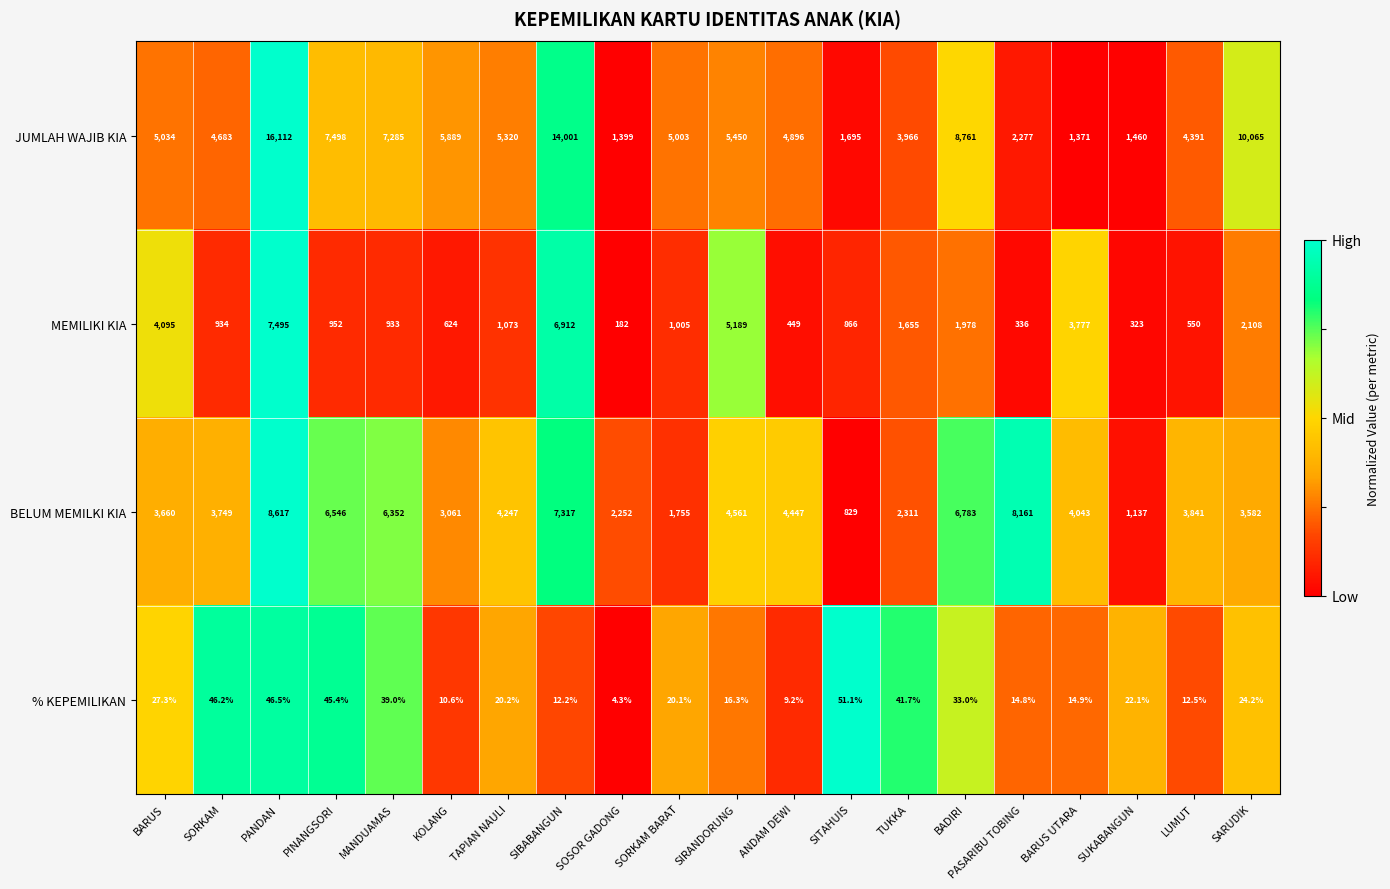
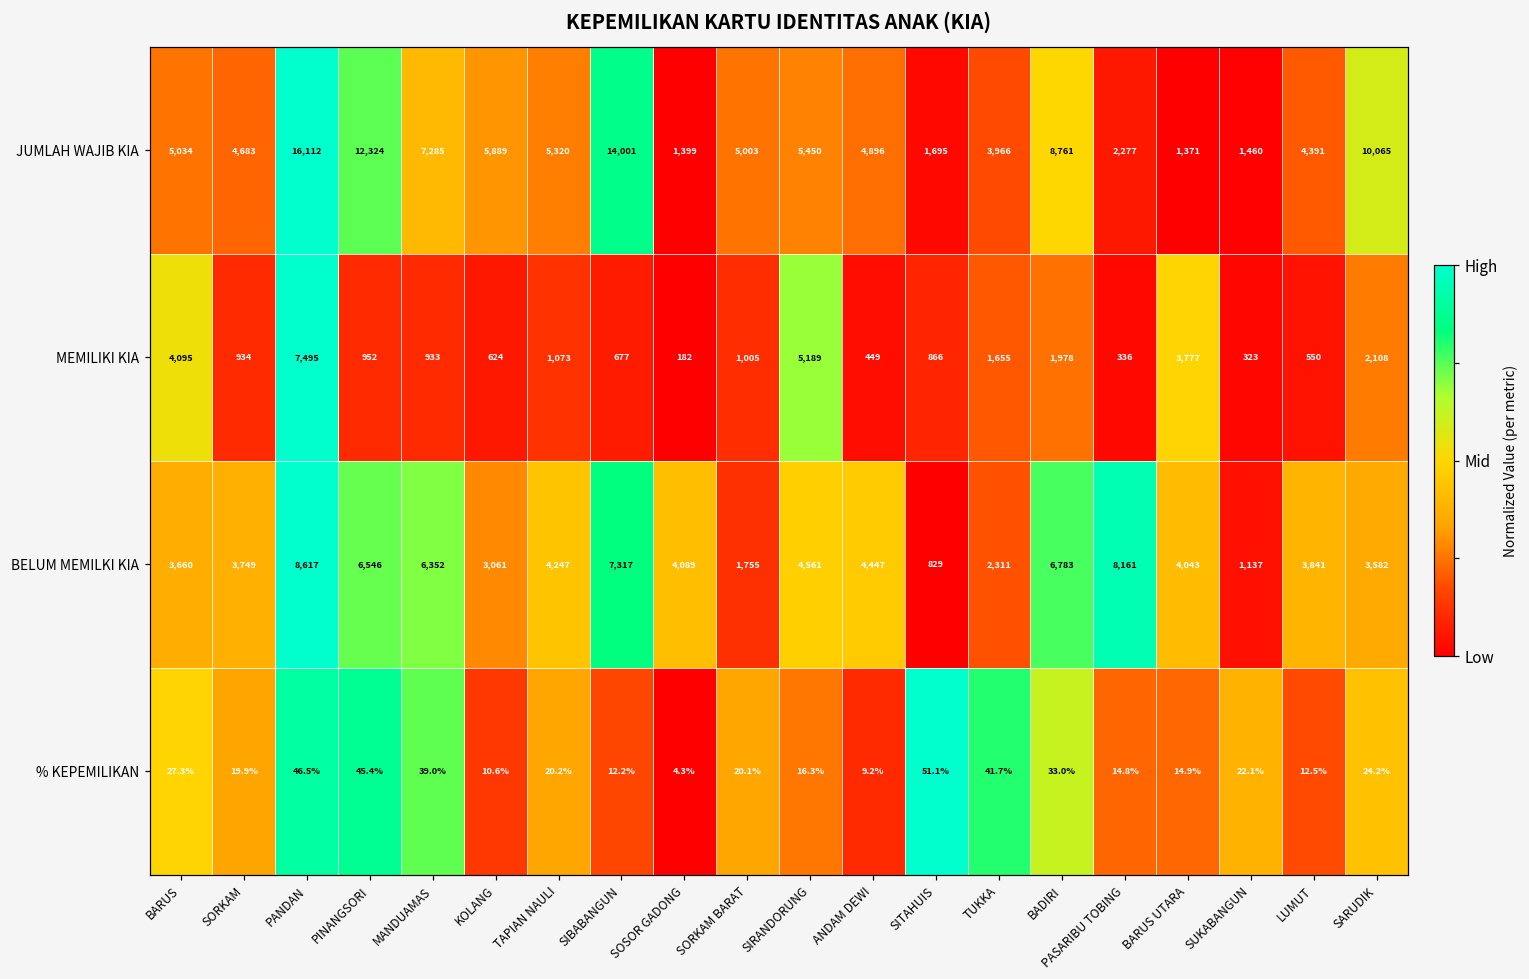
JUMLAH WAJIB KIA, PINANGSORI: 7,498 -> 12,324
MEMILIKI KIA, SIBABANGUN: 6,912 -> 677
BELUM MEMILKI KIA, SOSOR GADONG: 2,252 -> 4,089
% KEPEMILIKAN, SORKAM: 46.2% -> 19.9%
